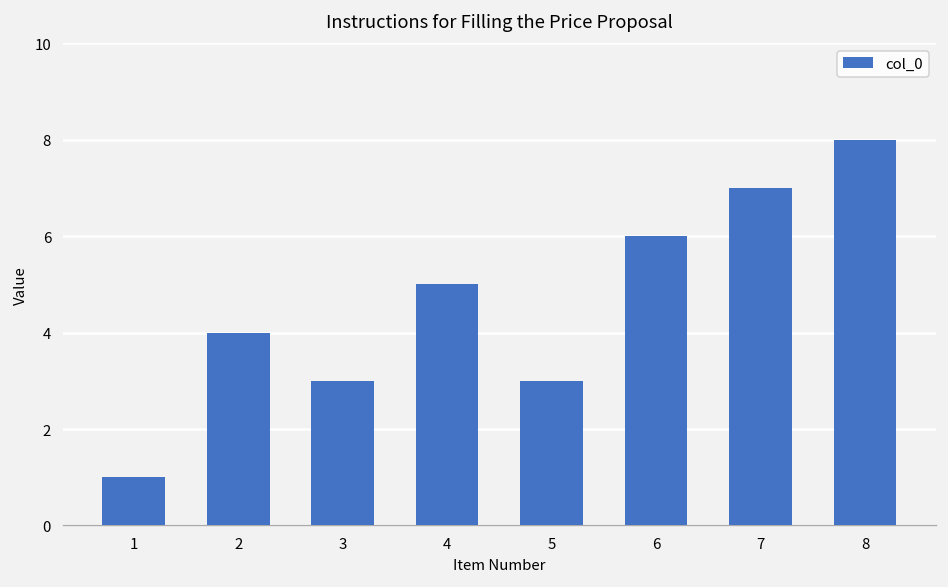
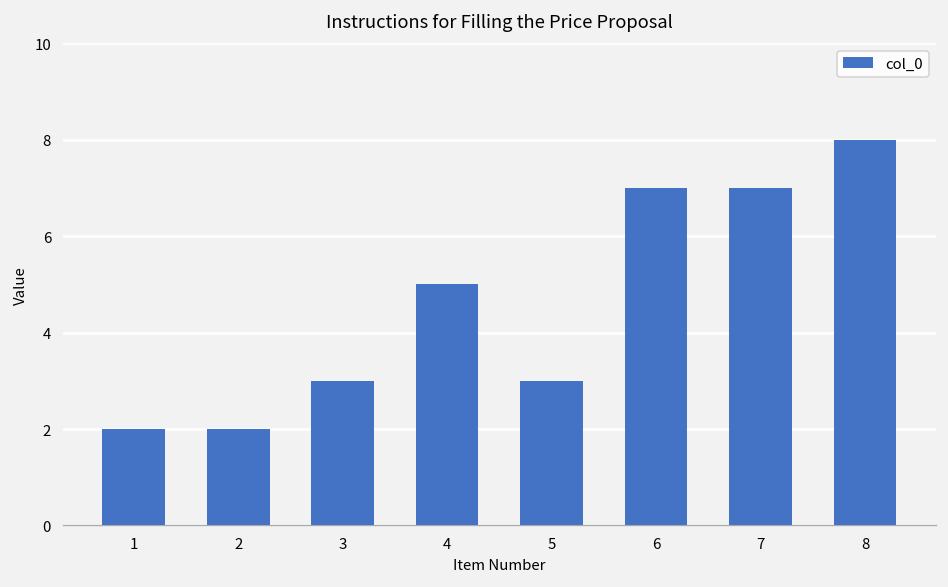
1: 1 -> 2
2: 4 -> 2
6: 6 -> 7
